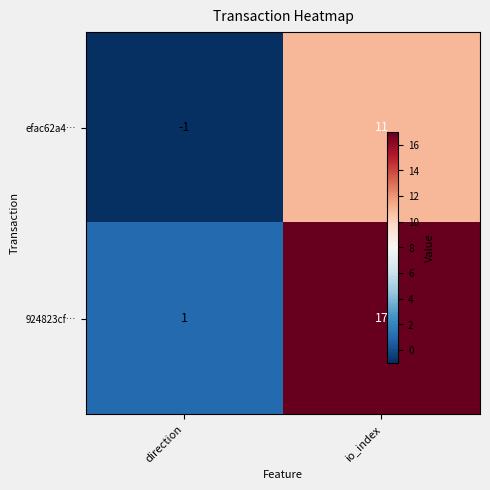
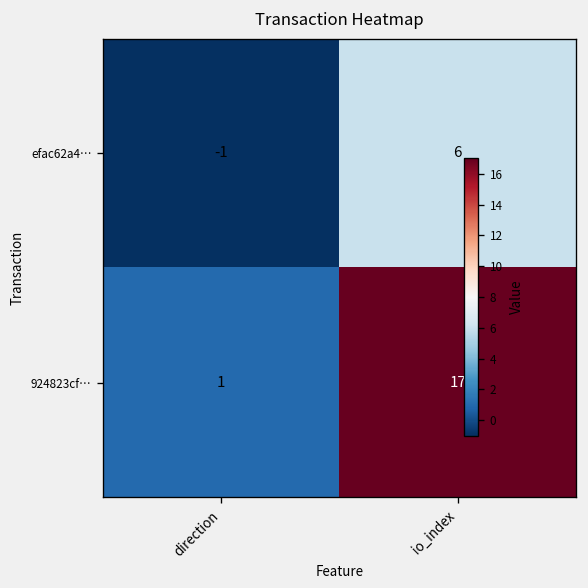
efac62a4…, io_index: 11 -> 6
